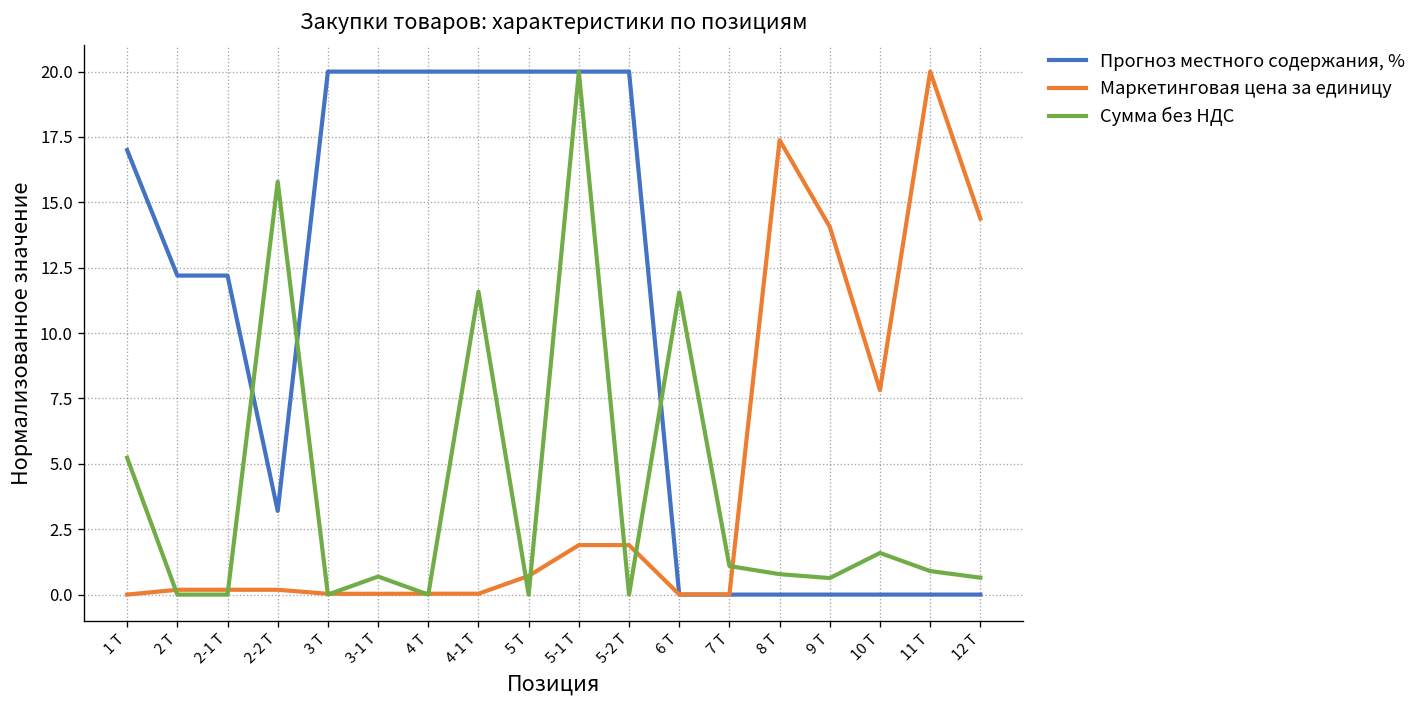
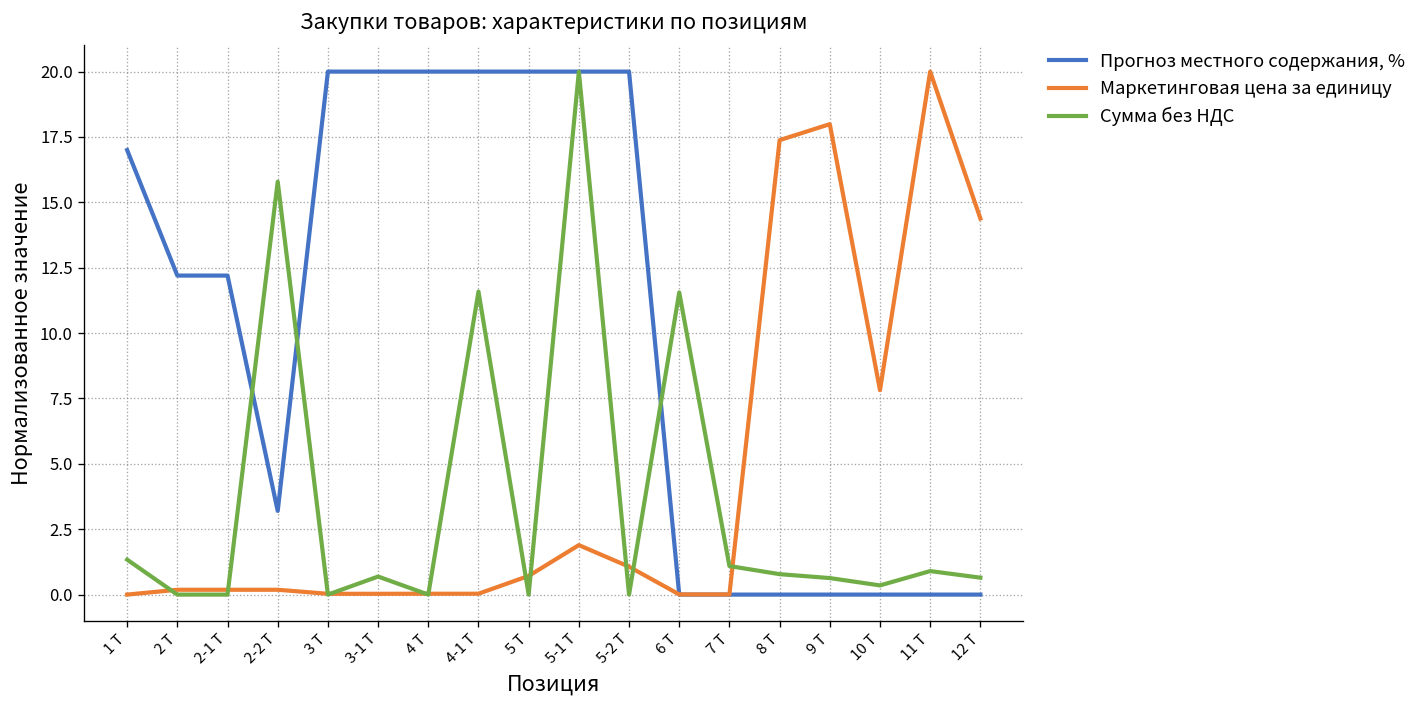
Сумма без НДС, 1 Т: 5.2 -> 1.3
Маркетинговая цена за единицу, 5-2 Т: 1.9 -> 1.1
Маркетинговая цена за единицу, 9 Т: 14.1 -> 18.0
Сумма без НДС, 10 Т: 1.6 -> 0.4
